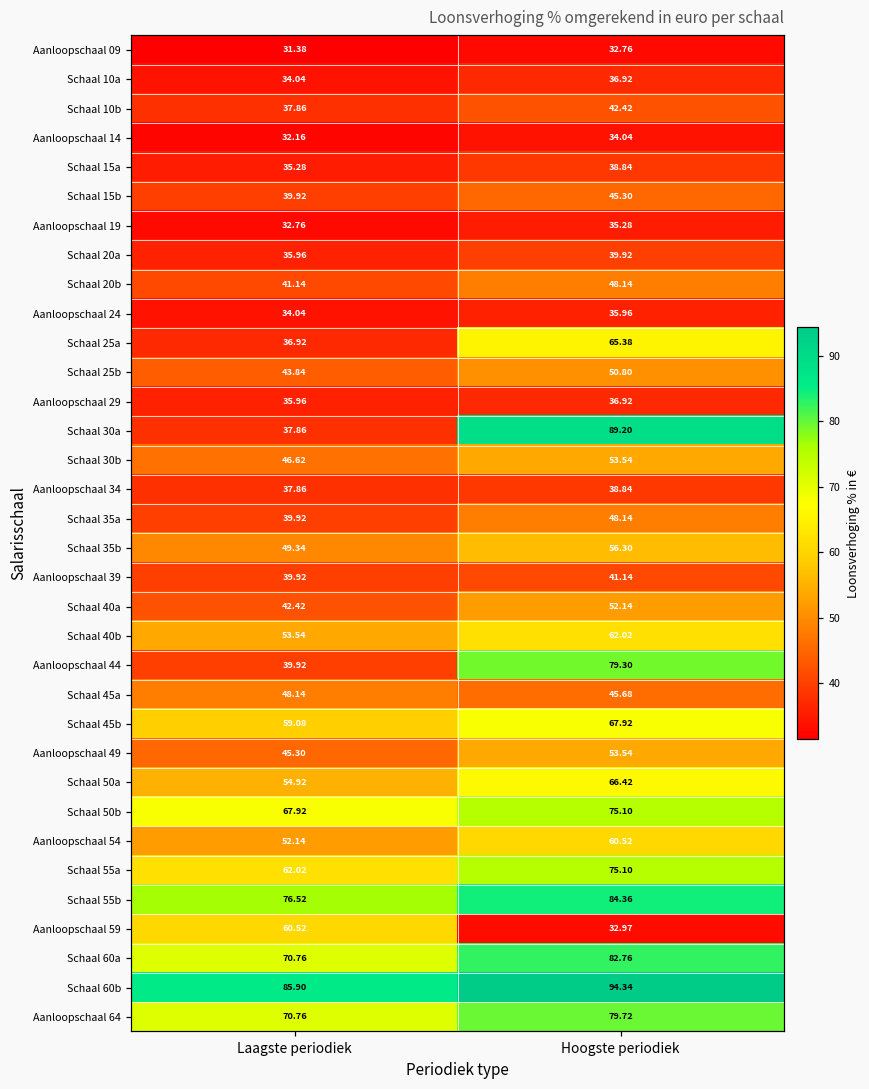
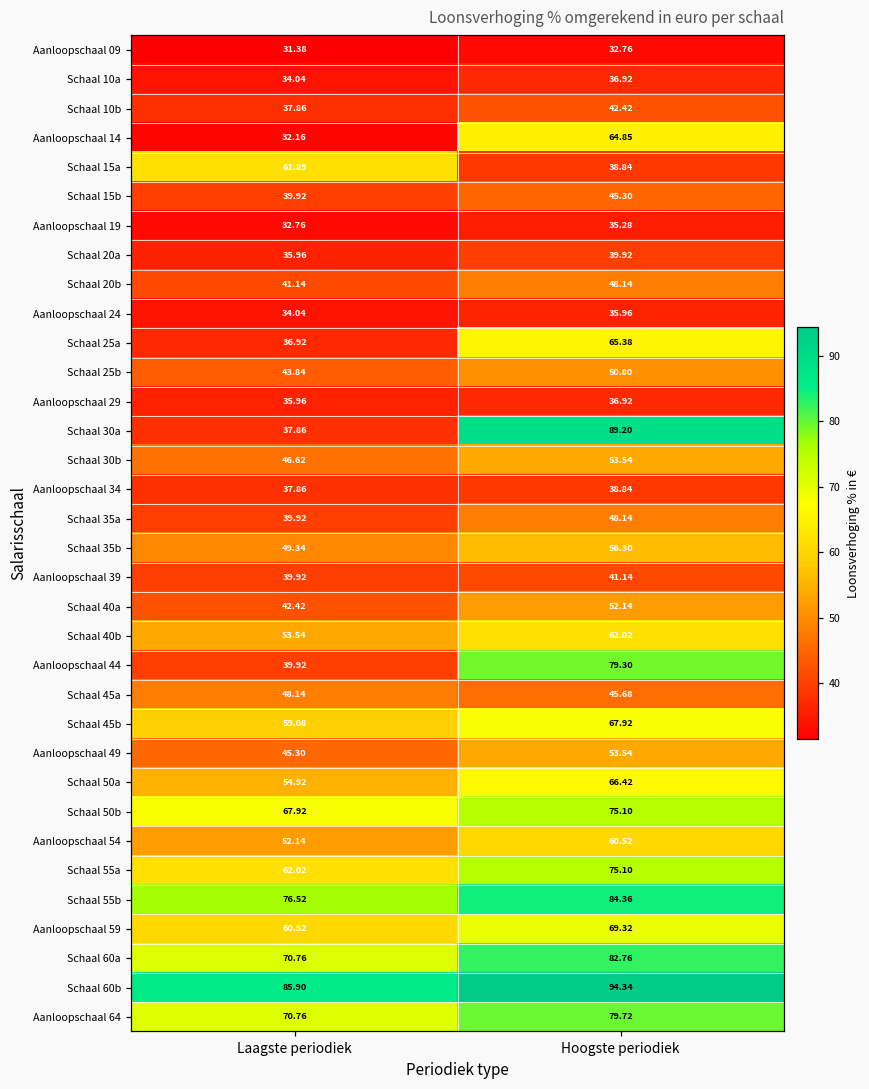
Aanloopschaal 14, Hoogste periodiek: 34.04 -> 64.85
Schaal 15a, Laagste periodiek: 35.28 -> 61.89
Aanloopschaal 59, Hoogste periodiek: 32.97 -> 69.32
